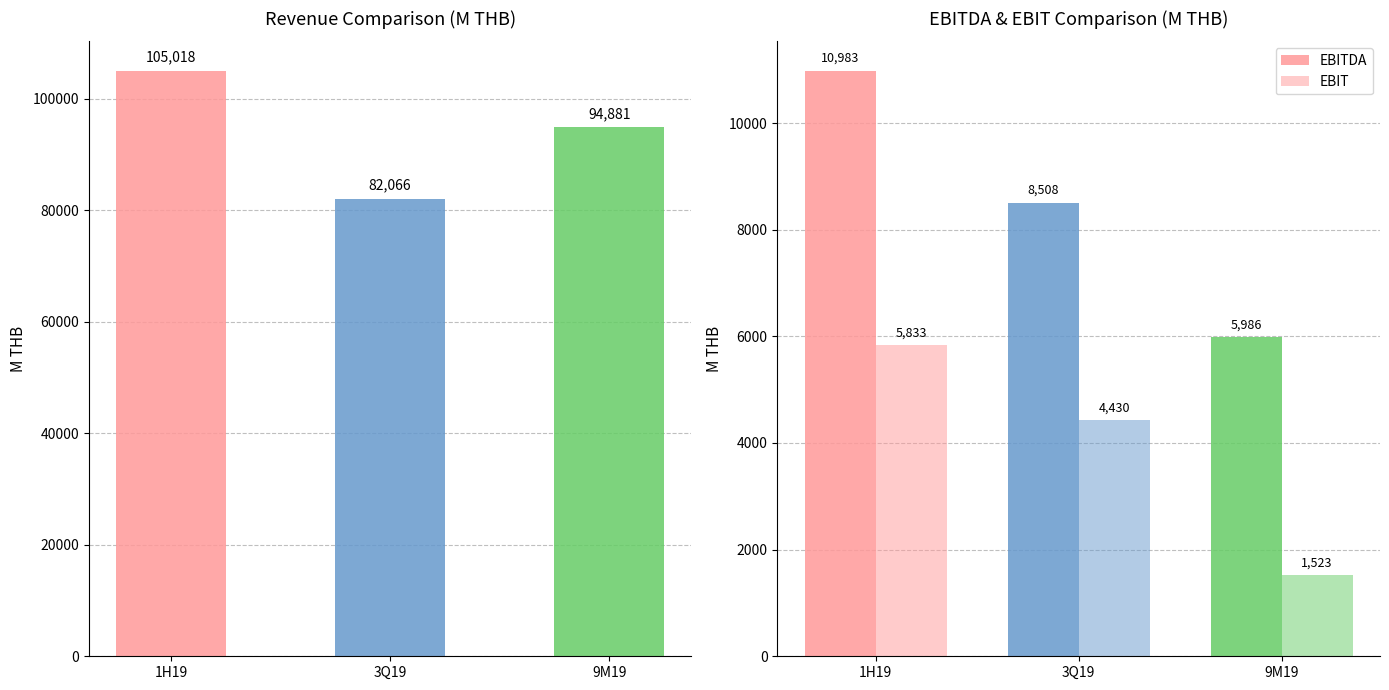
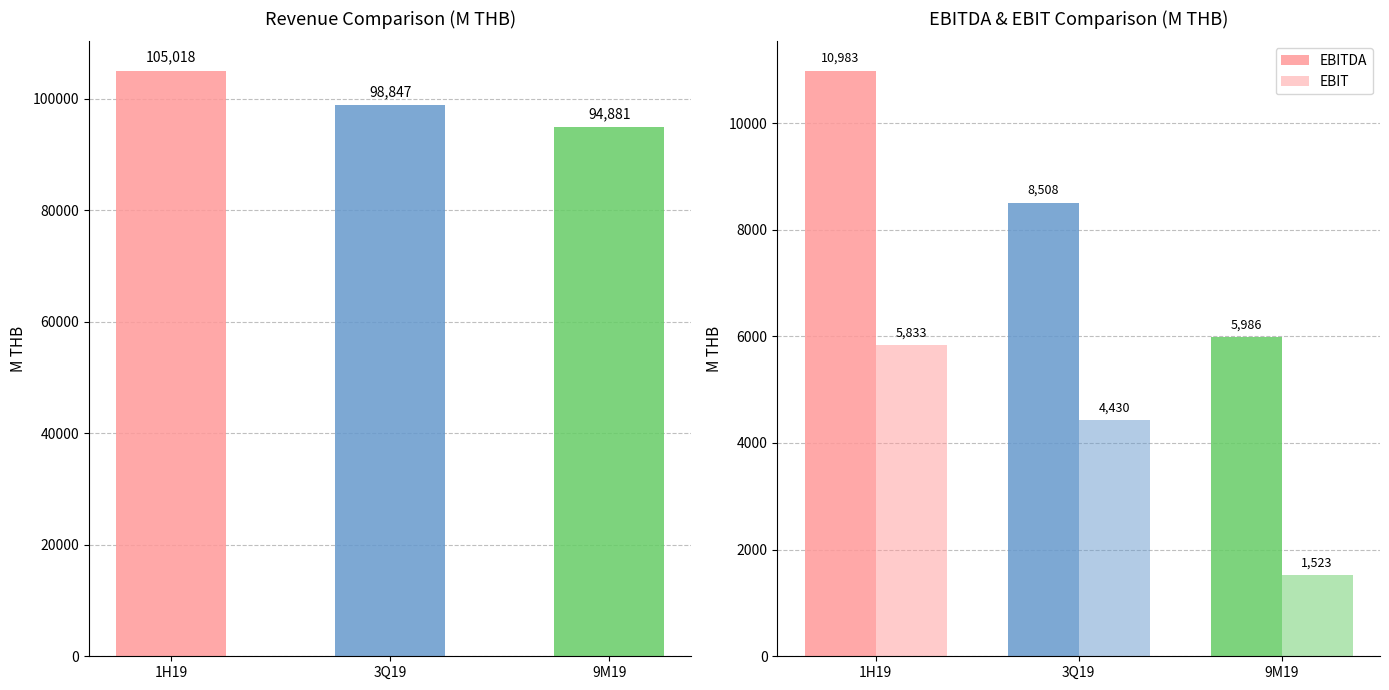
Revenue Comparison (M THB), 3Q19: 82,066 -> 98,847
